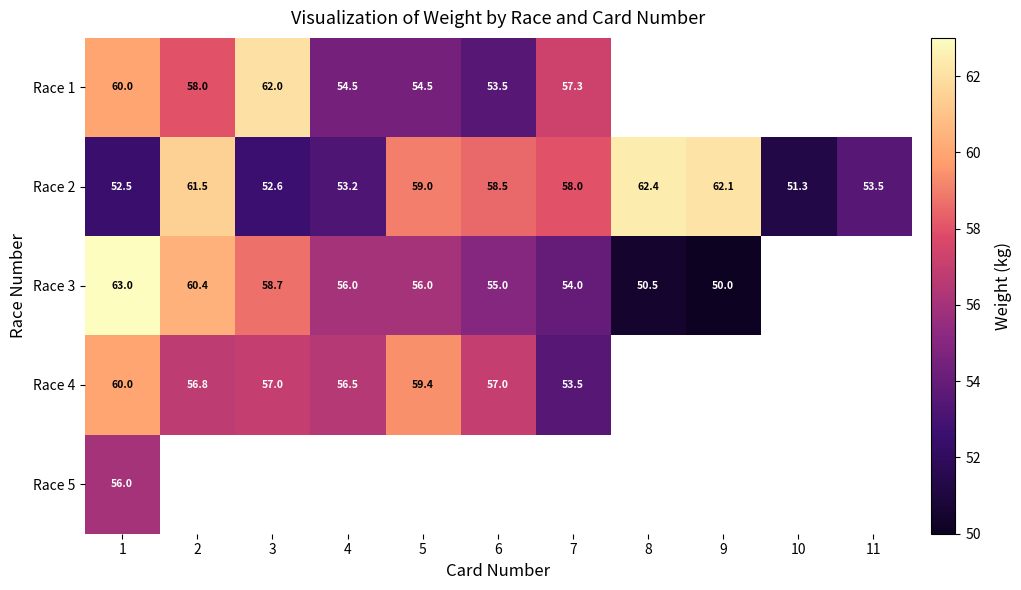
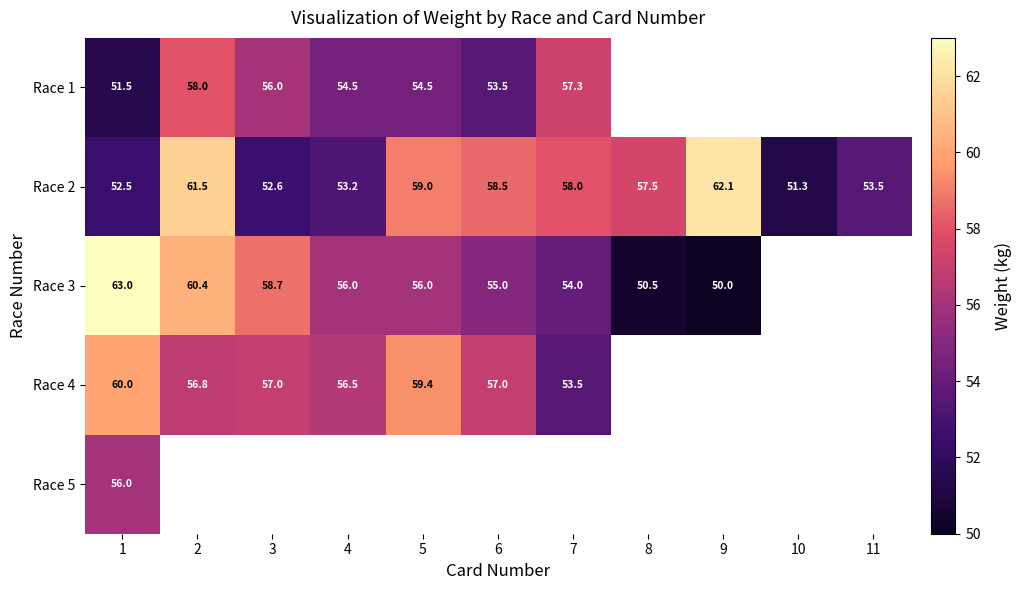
Race 1, 1: 60.0 -> 51.5
Race 1, 3: 62.0 -> 56.0
Race 2, 8: 62.4 -> 57.5
